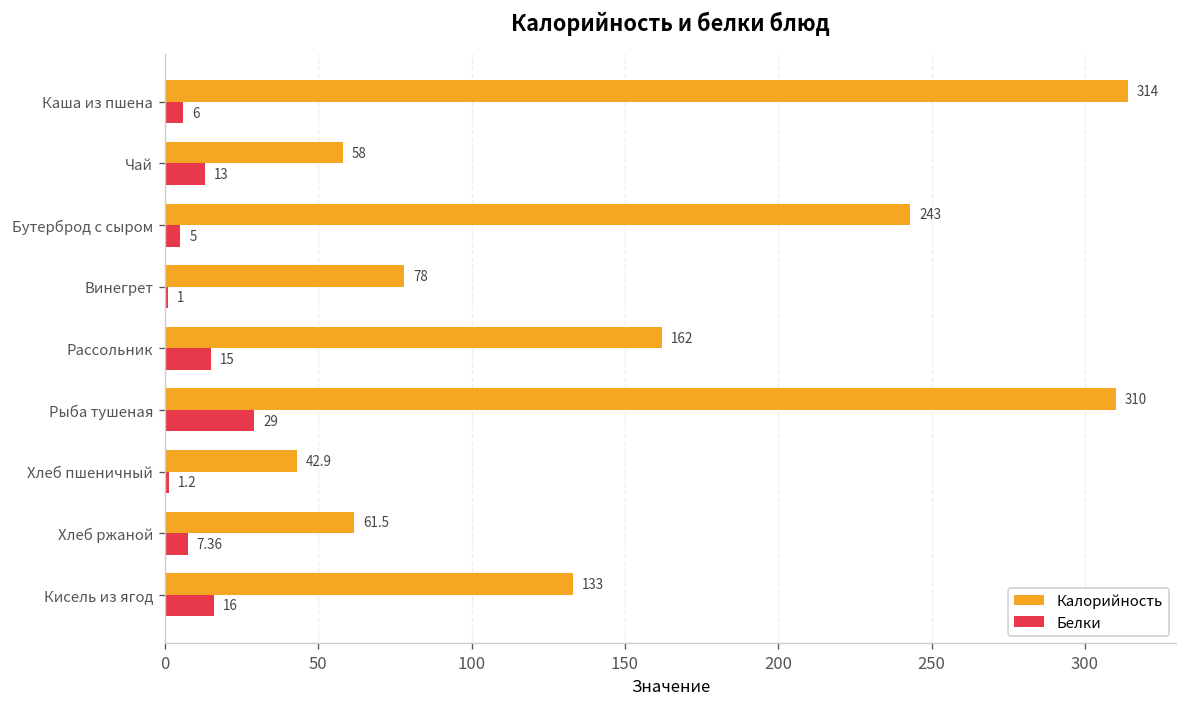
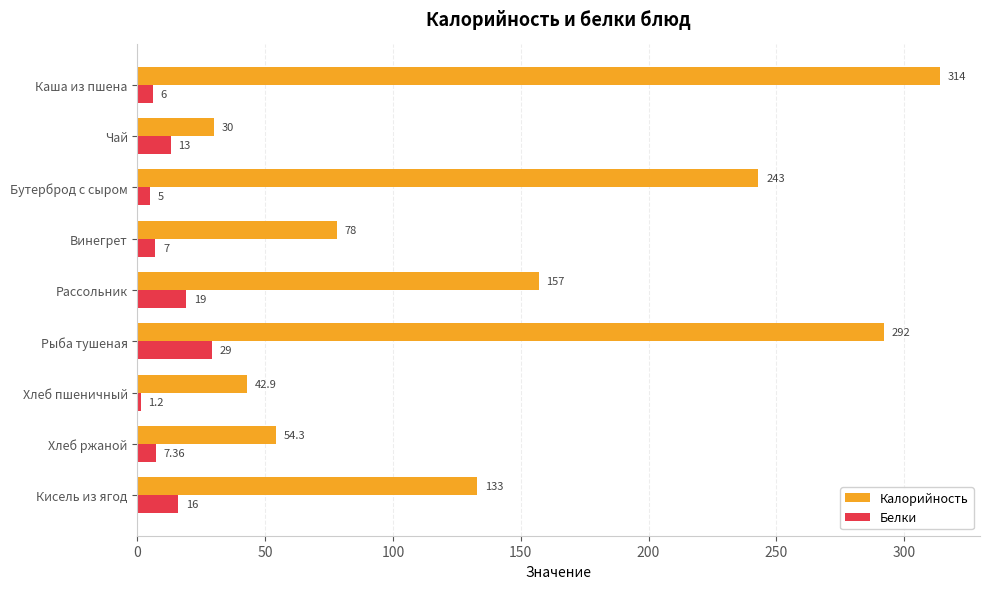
Калорийность, Чай: 58 -> 30
Белки, Винегрет: 1 -> 7
Калорийность, Рассольник: 162 -> 157
Белки, Рассольник: 15 -> 19
Калорийность, Рыба тушеная: 310 -> 292
Калорийность, Хлеб ржаной: 61.5 -> 54.3
